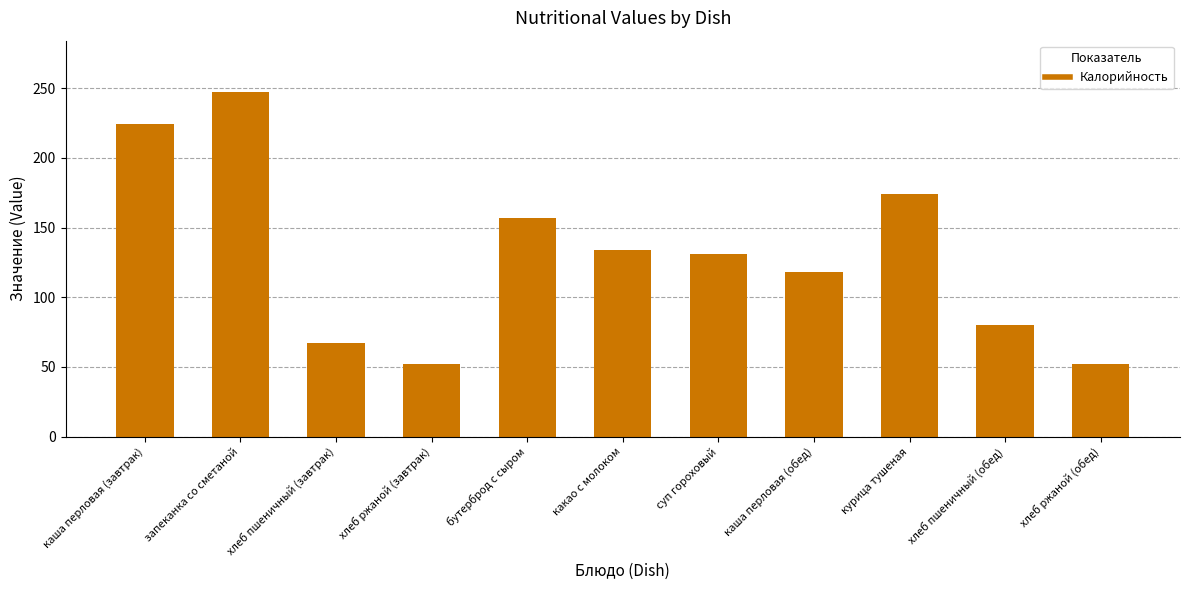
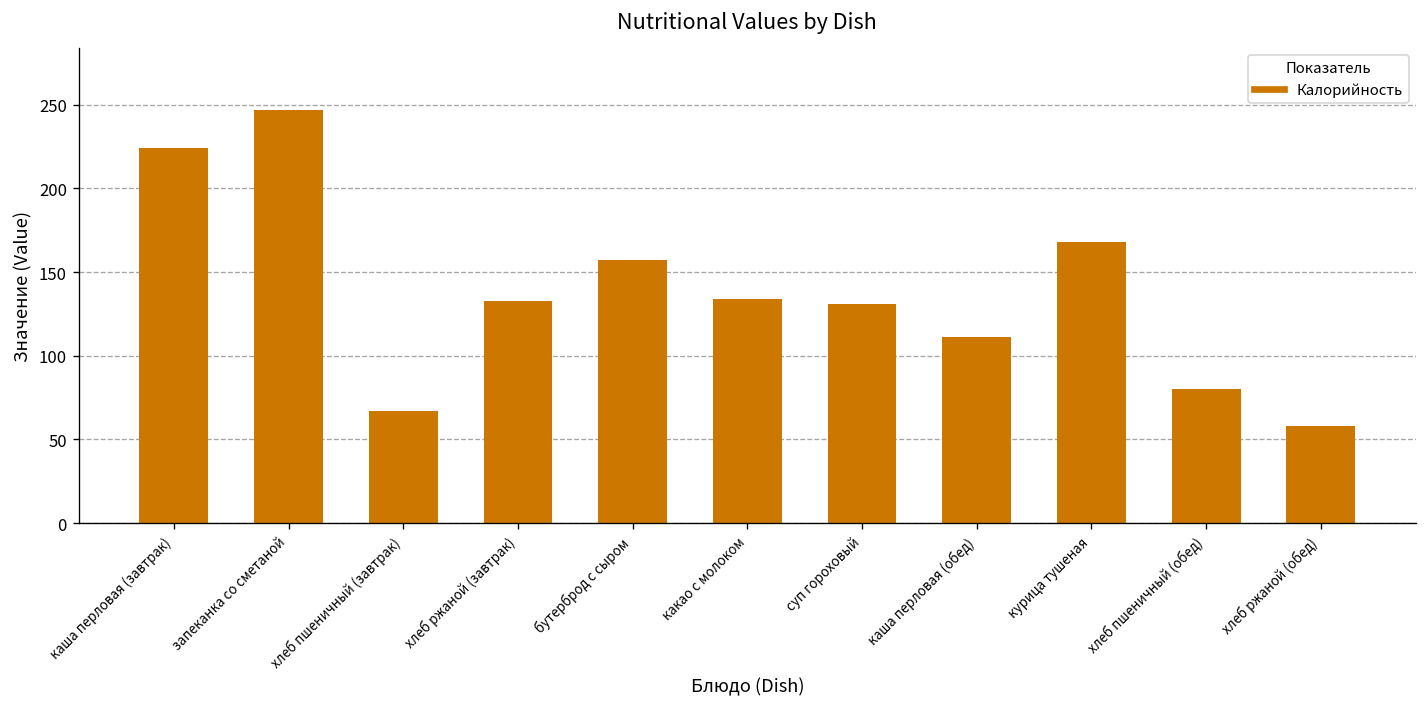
хлеб ржаной (завтрак): 52 -> 133
каша перловая (обед): 118 -> 111
курица тушеная: 174 -> 168
хлеб ржаной (обед): 52 -> 58
